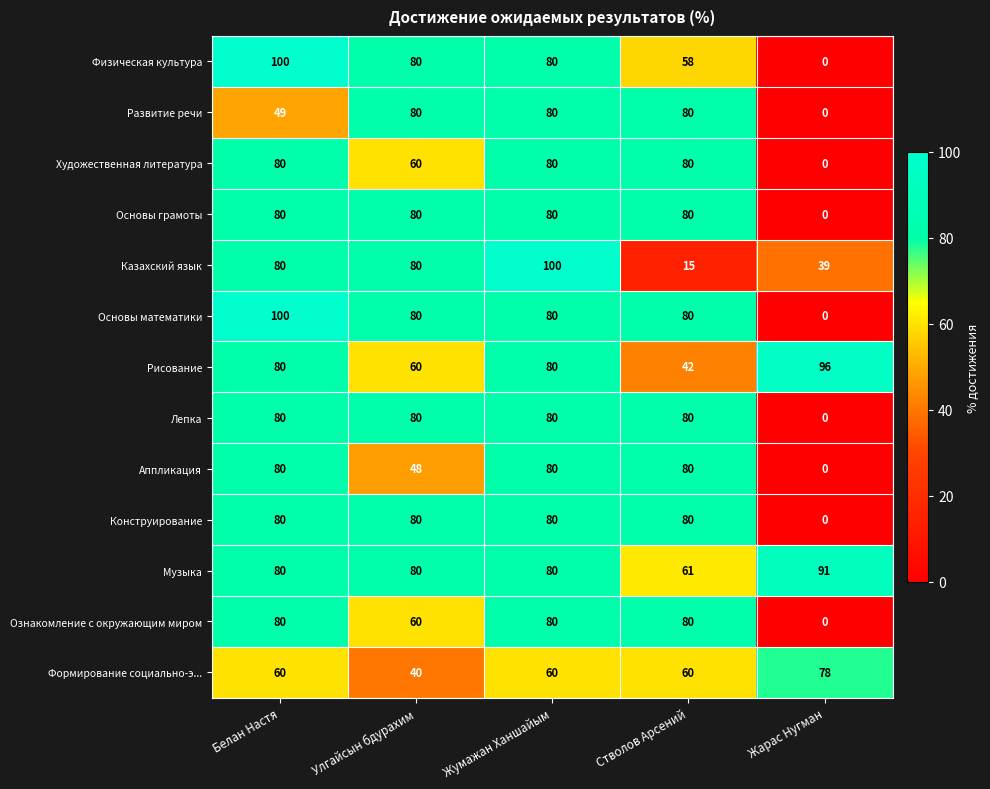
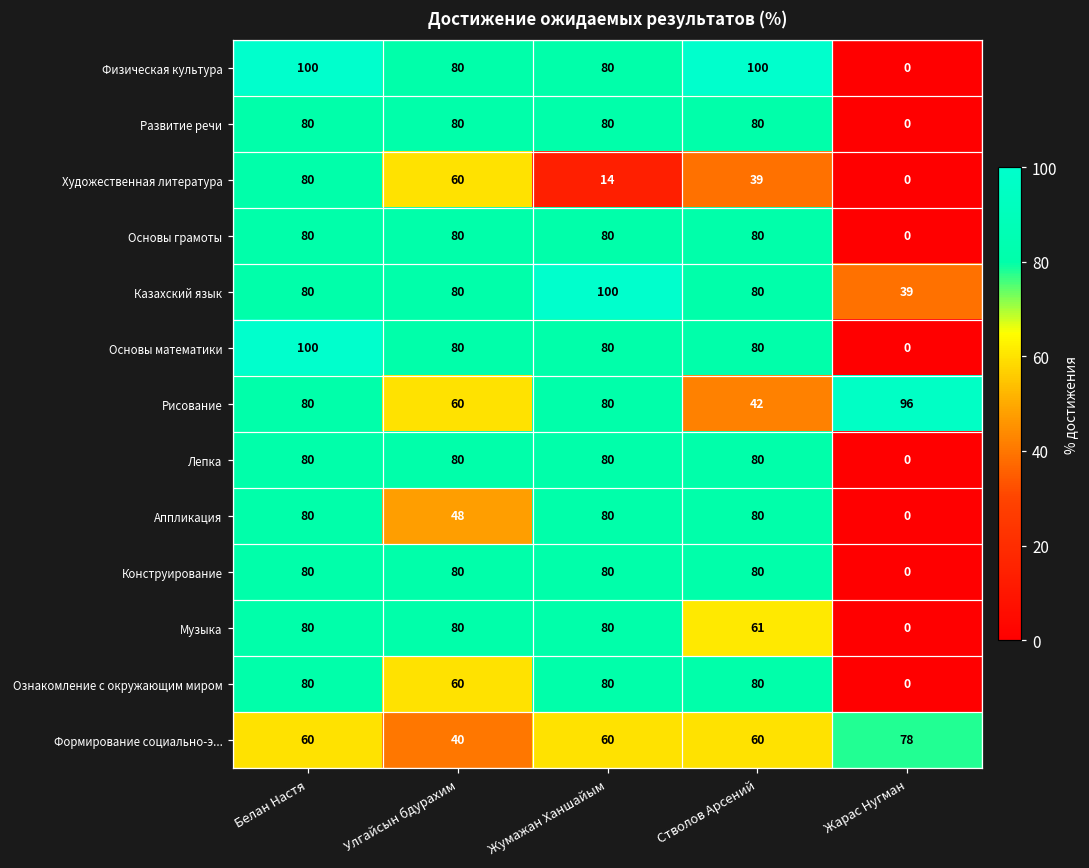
Физическая культура, Стволов Арсений: 58 -> 100
Развитие речи, Белан Настя: 49 -> 80
Художественная литература, Жумажан Ханшайым: 80 -> 14
Художественная литература, Стволов Арсений: 80 -> 39
Казахский язык, Стволов Арсений: 15 -> 80
Музыка, Жарас Нугман: 91 -> 0
